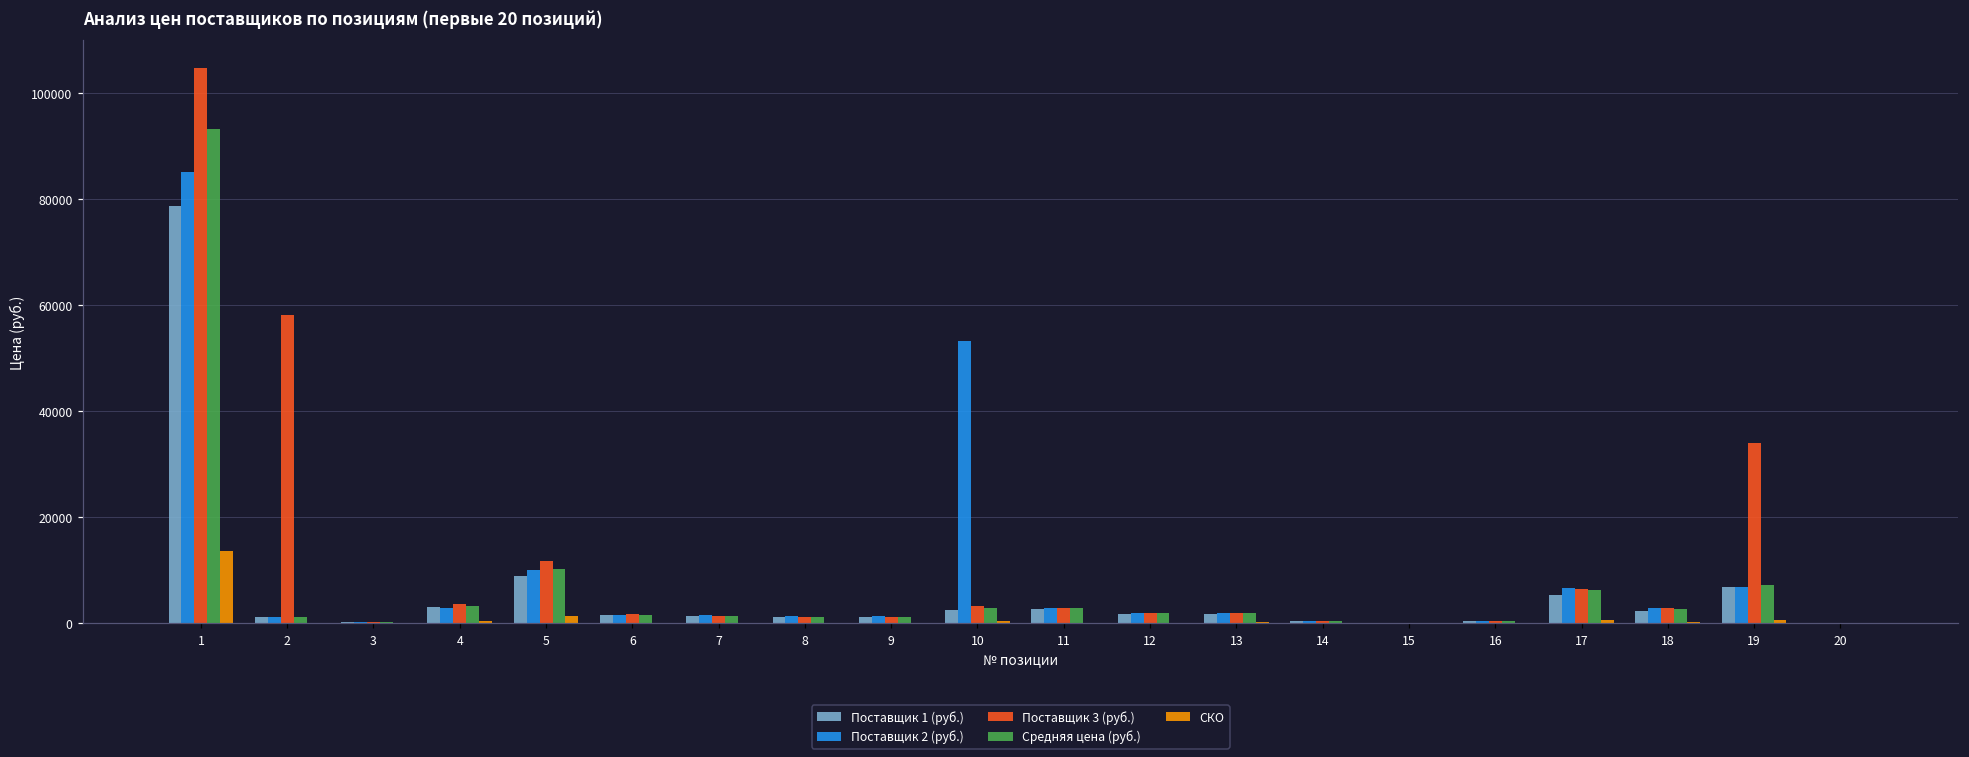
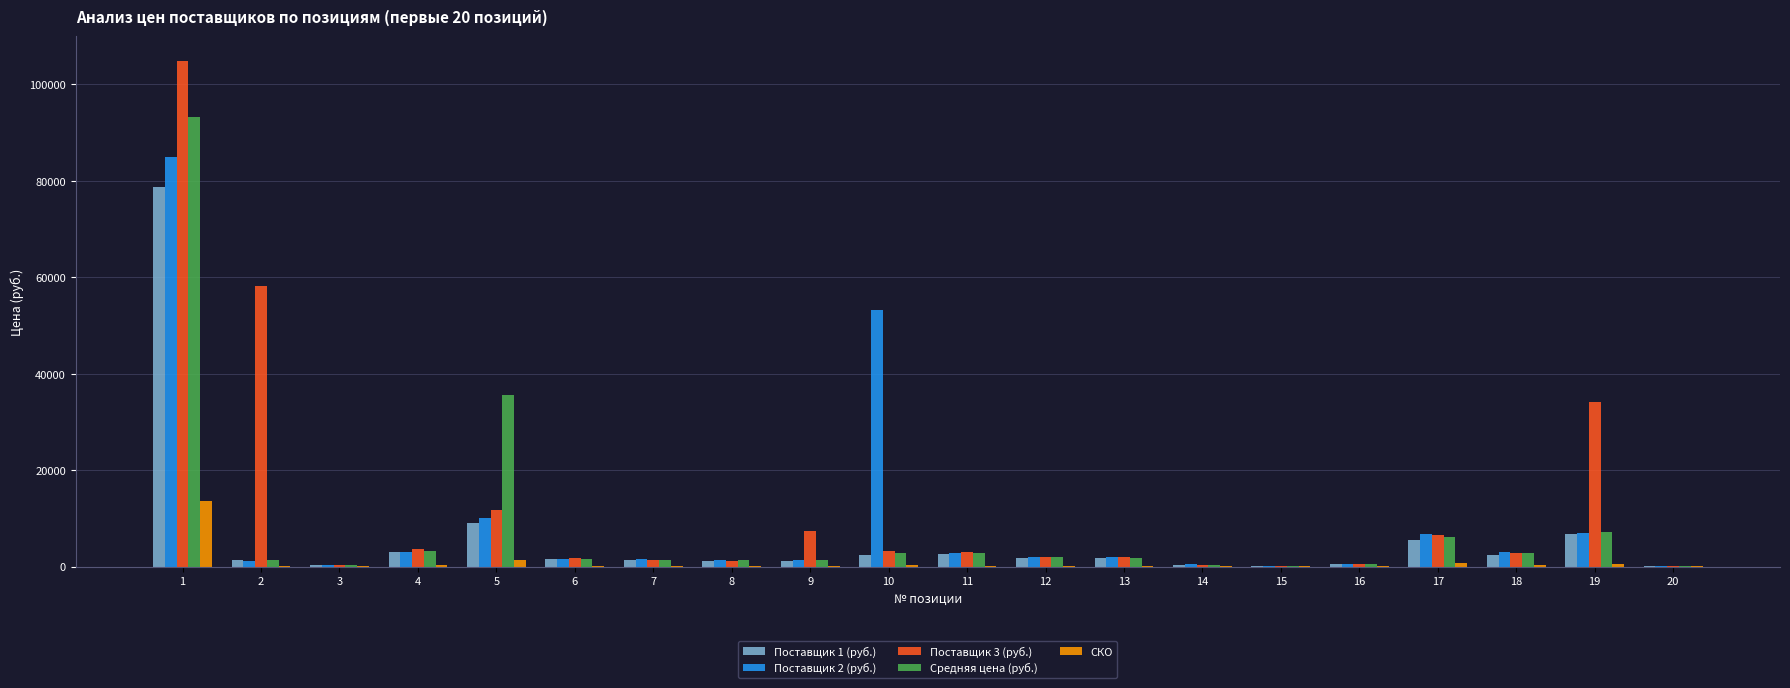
Средняя цена (руб.), 5: 10000 -> 36000
Поставщик 3 (руб.), 9: 1000 -> 7000
